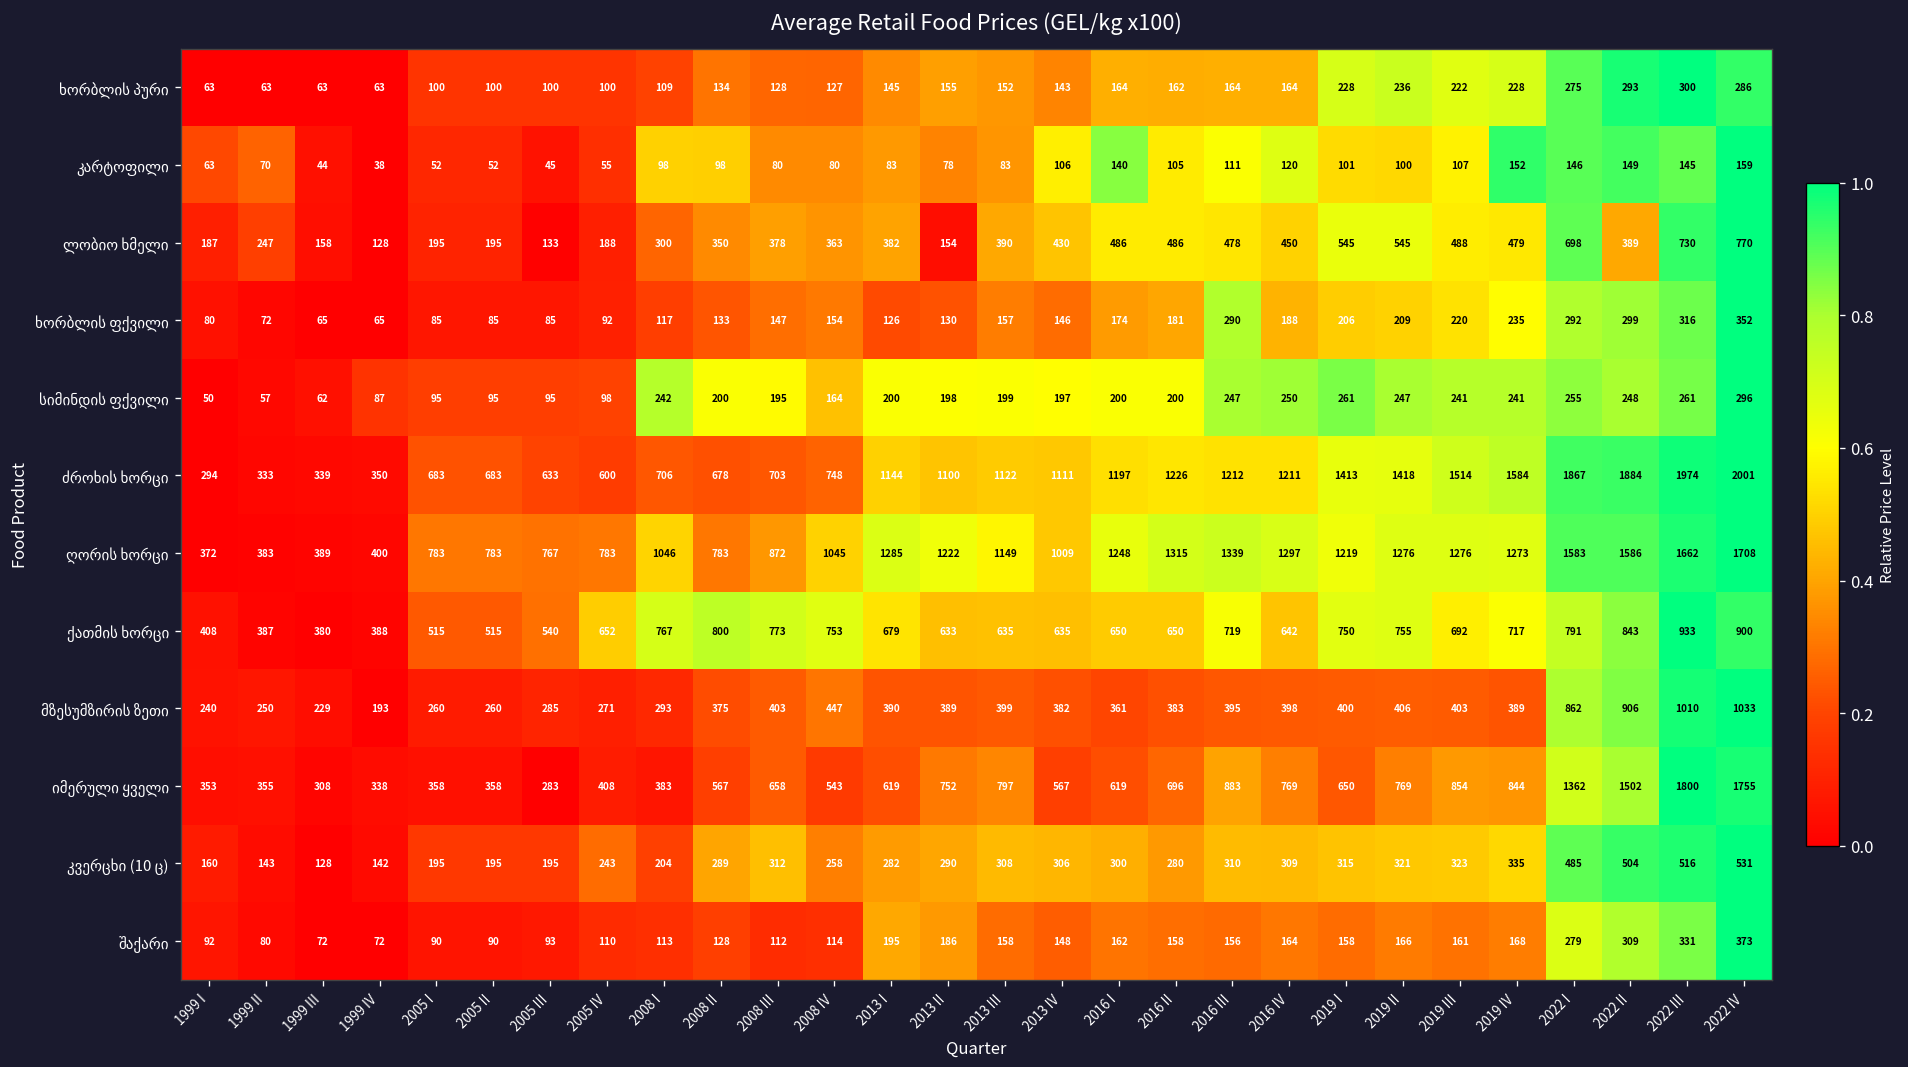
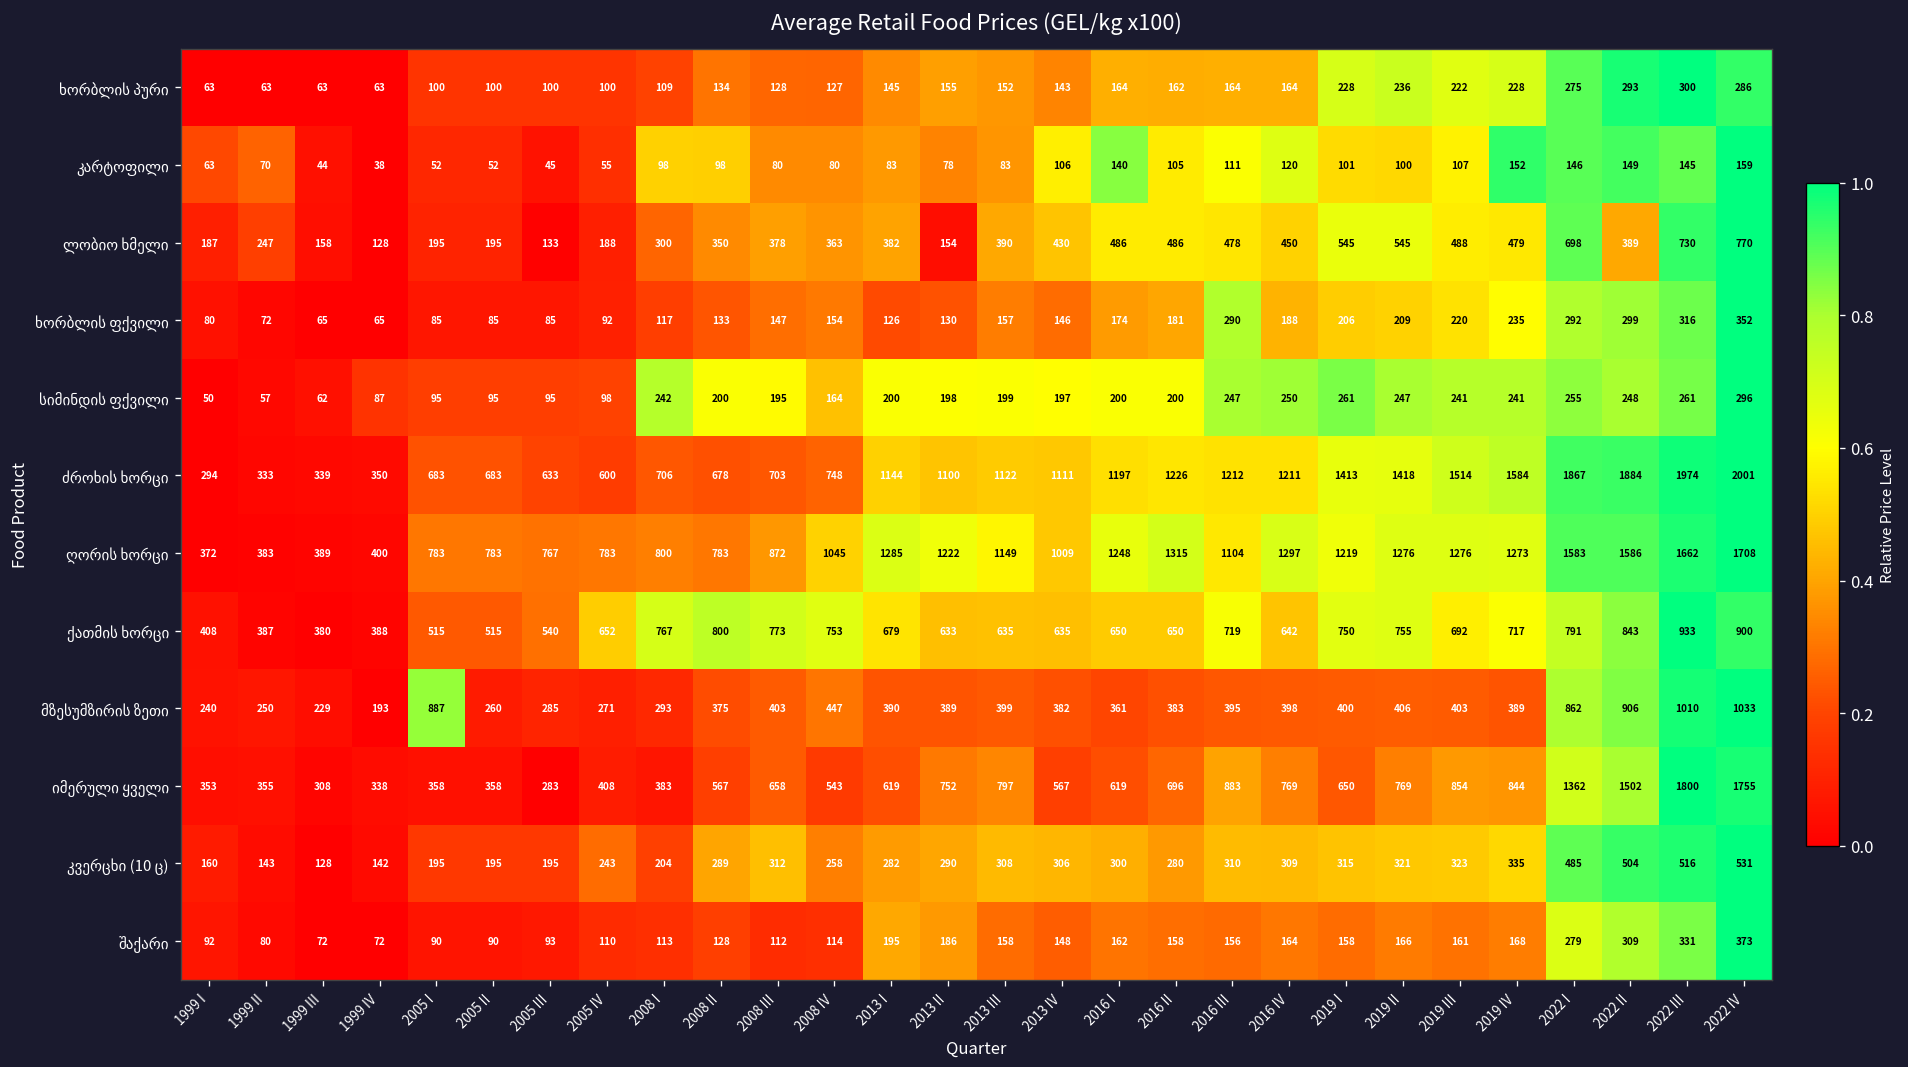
ღორის ხორცი, 2008 I: 1046 -> 800
ღორის ხორცი, 2016 III: 1339 -> 1104
მზესუმზირის ზეთი, 2005 I: 260 -> 887
